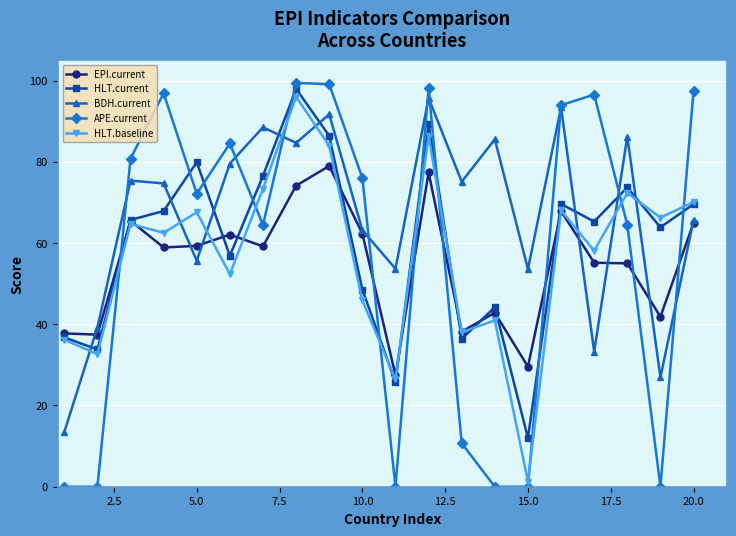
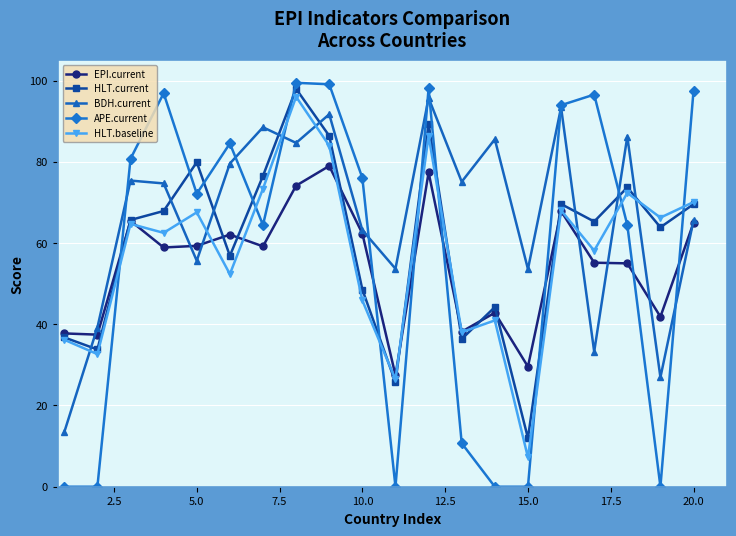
HLT.baseline, 15.0: 1 -> 7
